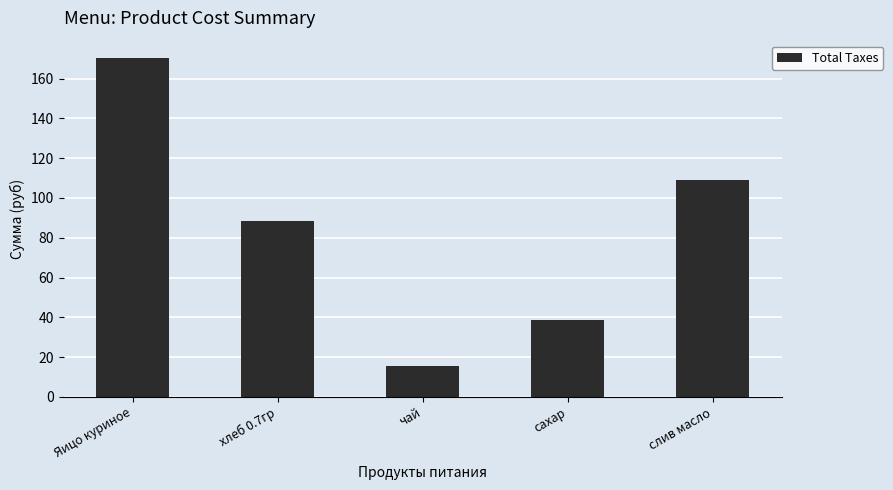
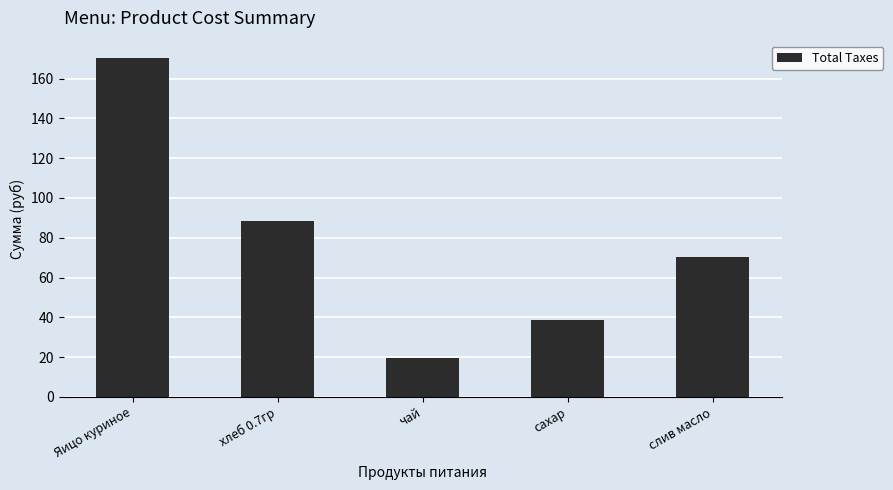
чай: 16 -> 20
слив масло: 109 -> 70
